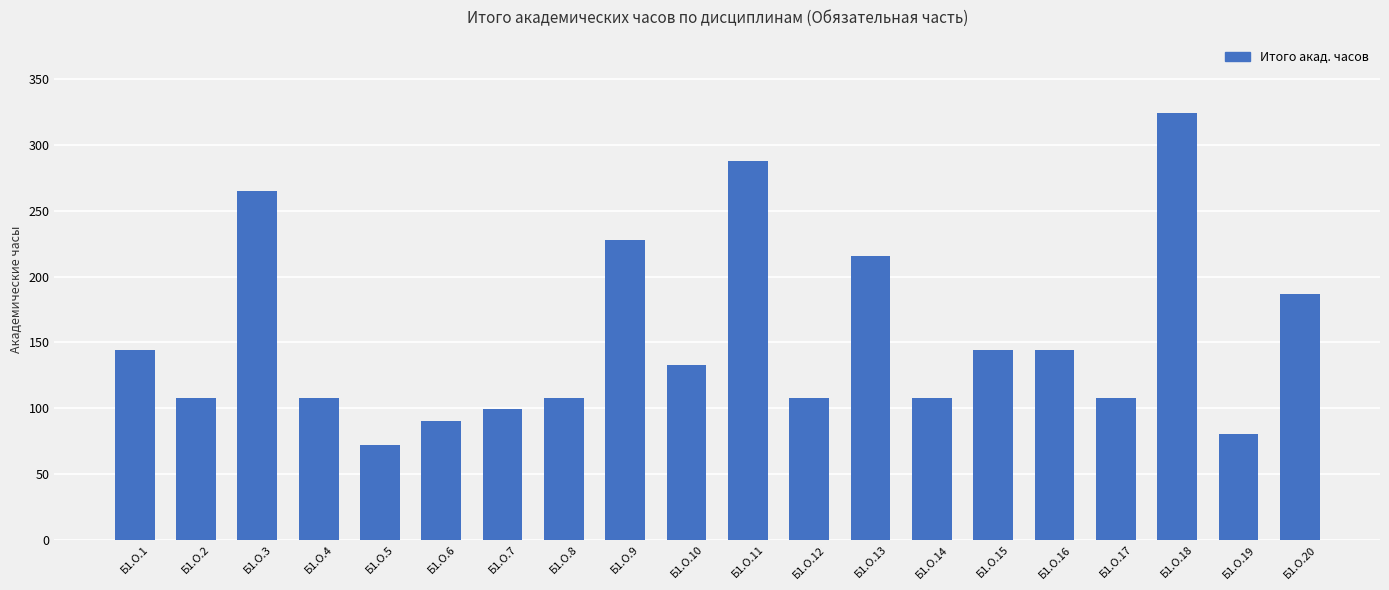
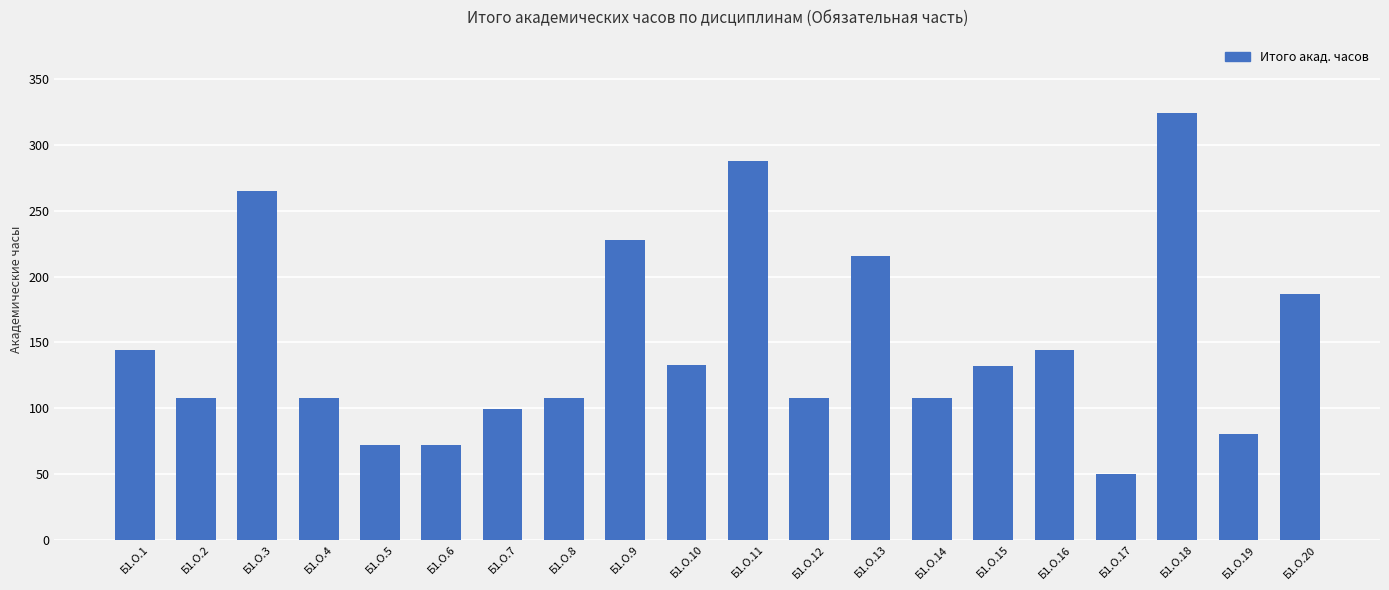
Б1.О.6: 90 -> 72
Б1.О.15: 144 -> 132
Б1.О.17: 108 -> 50
